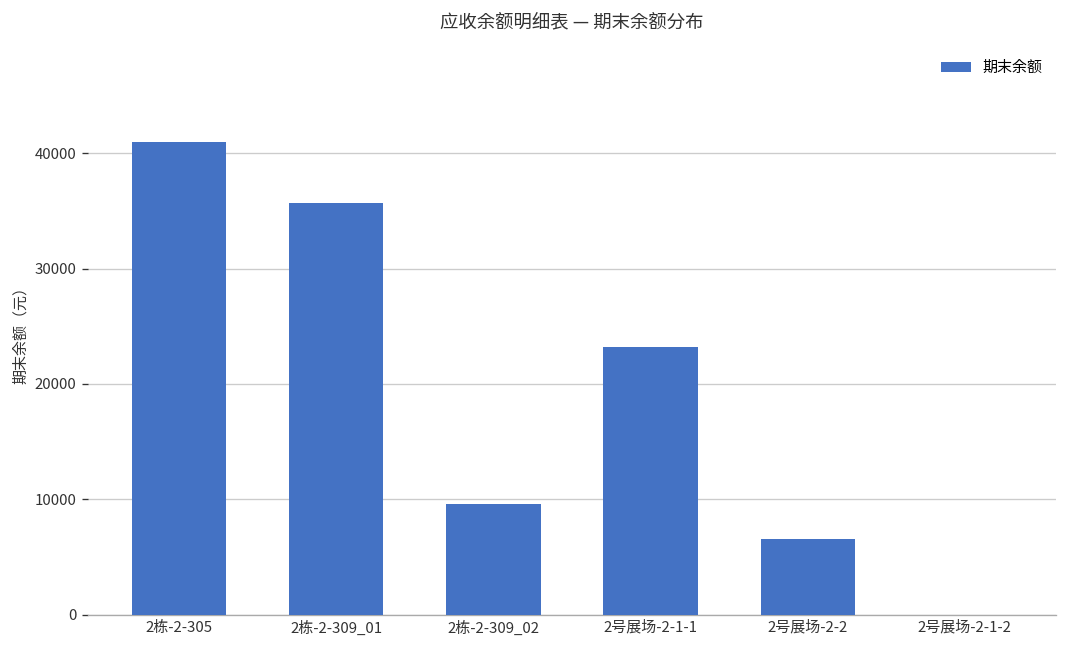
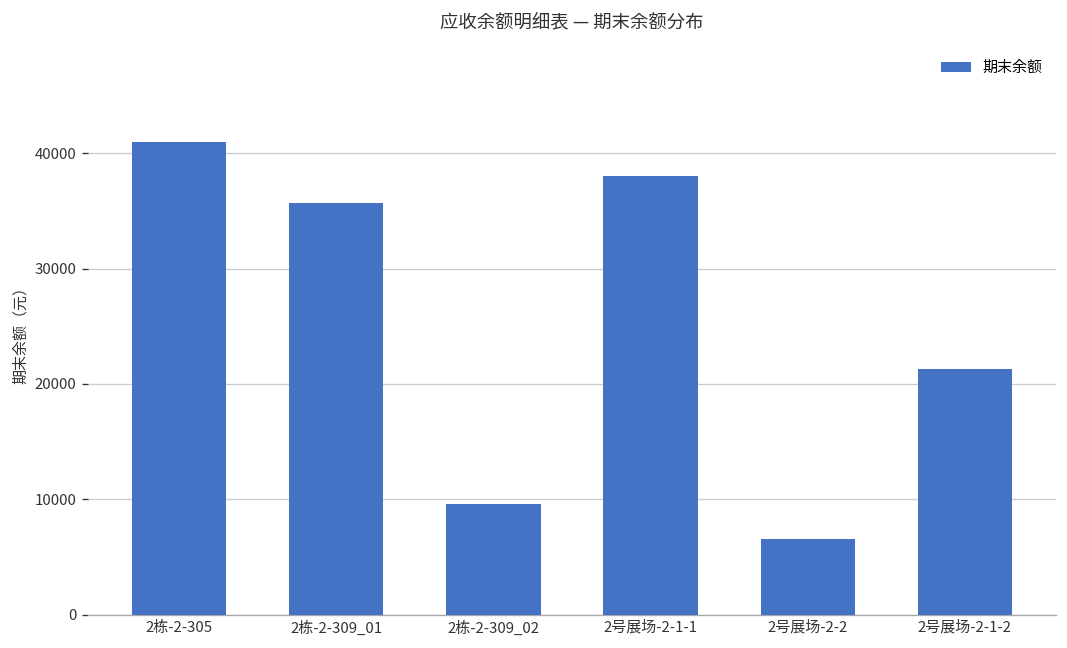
2号展场-2-1-1: 23000 -> 38000
2号展场-2-1-2: 0 -> 21000
